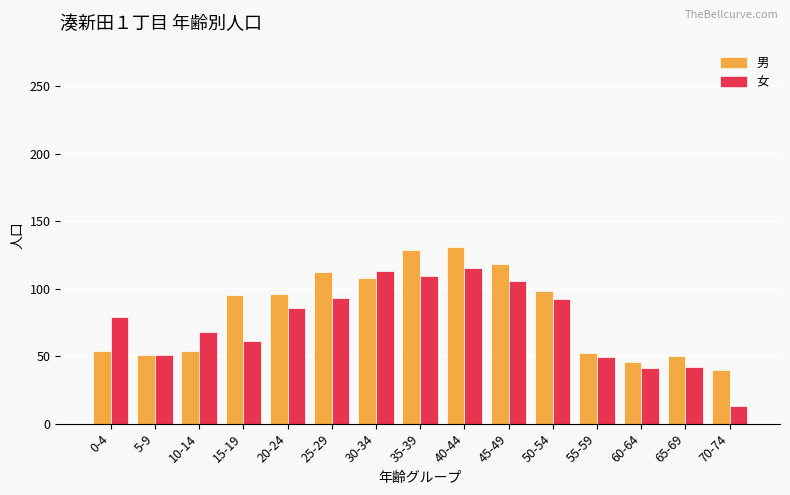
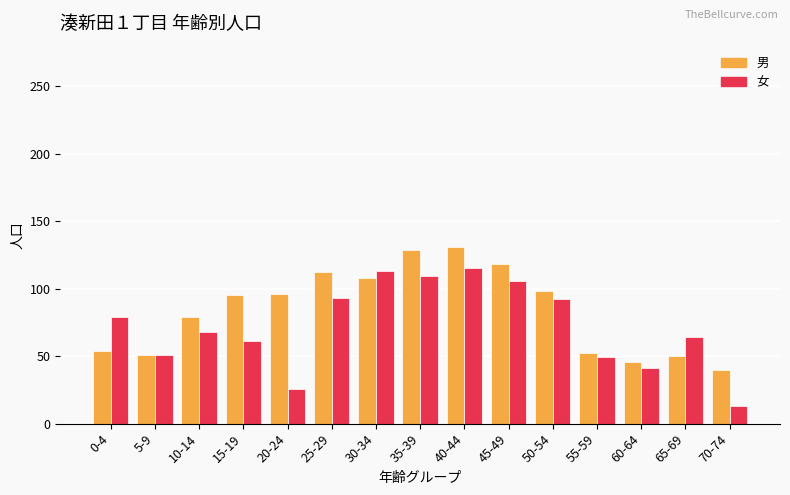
男, 10-14: 54 -> 79
女, 20-24: 86 -> 26
女, 65-69: 42 -> 64
